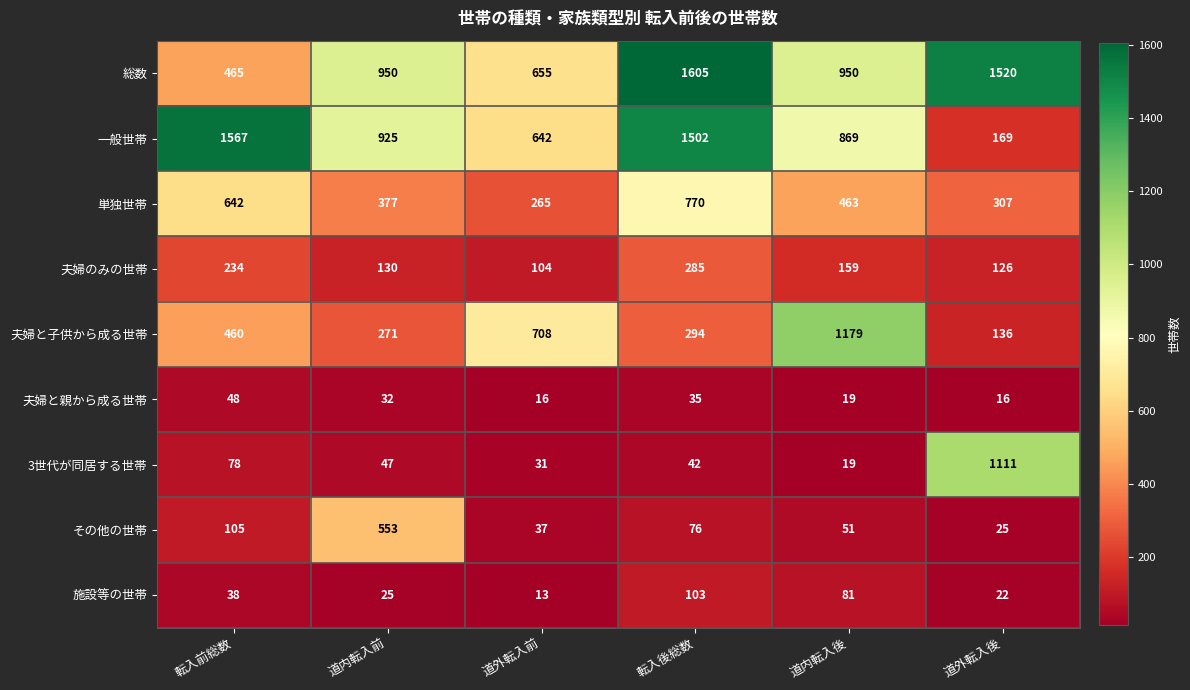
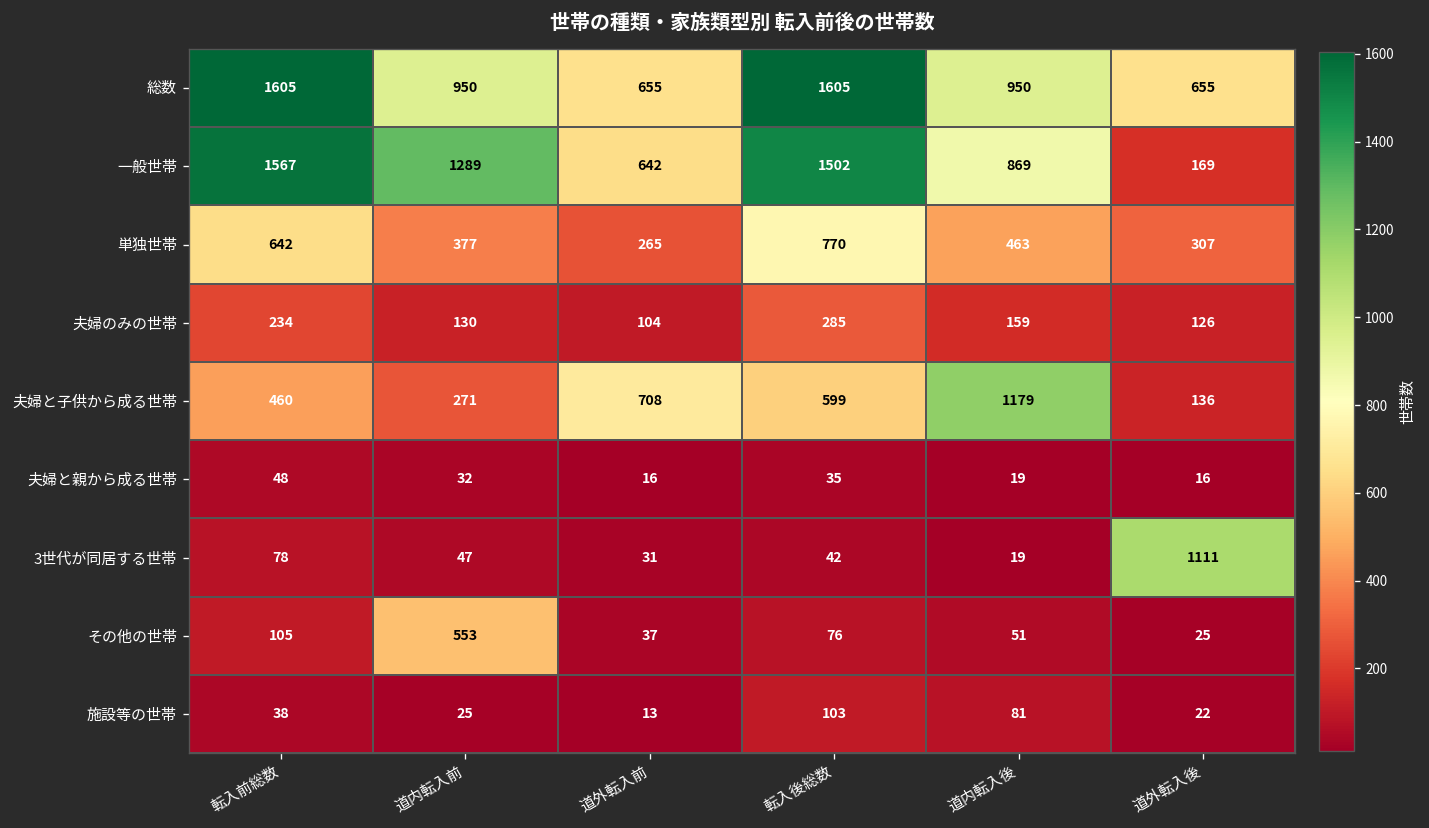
総数, 転入前総数: 465 -> 1605
総数, 道外転入後: 1520 -> 655
一般世帯, 道内転入前: 925 -> 1289
夫婦と子供から成る世帯, 転入後総数: 294 -> 599
